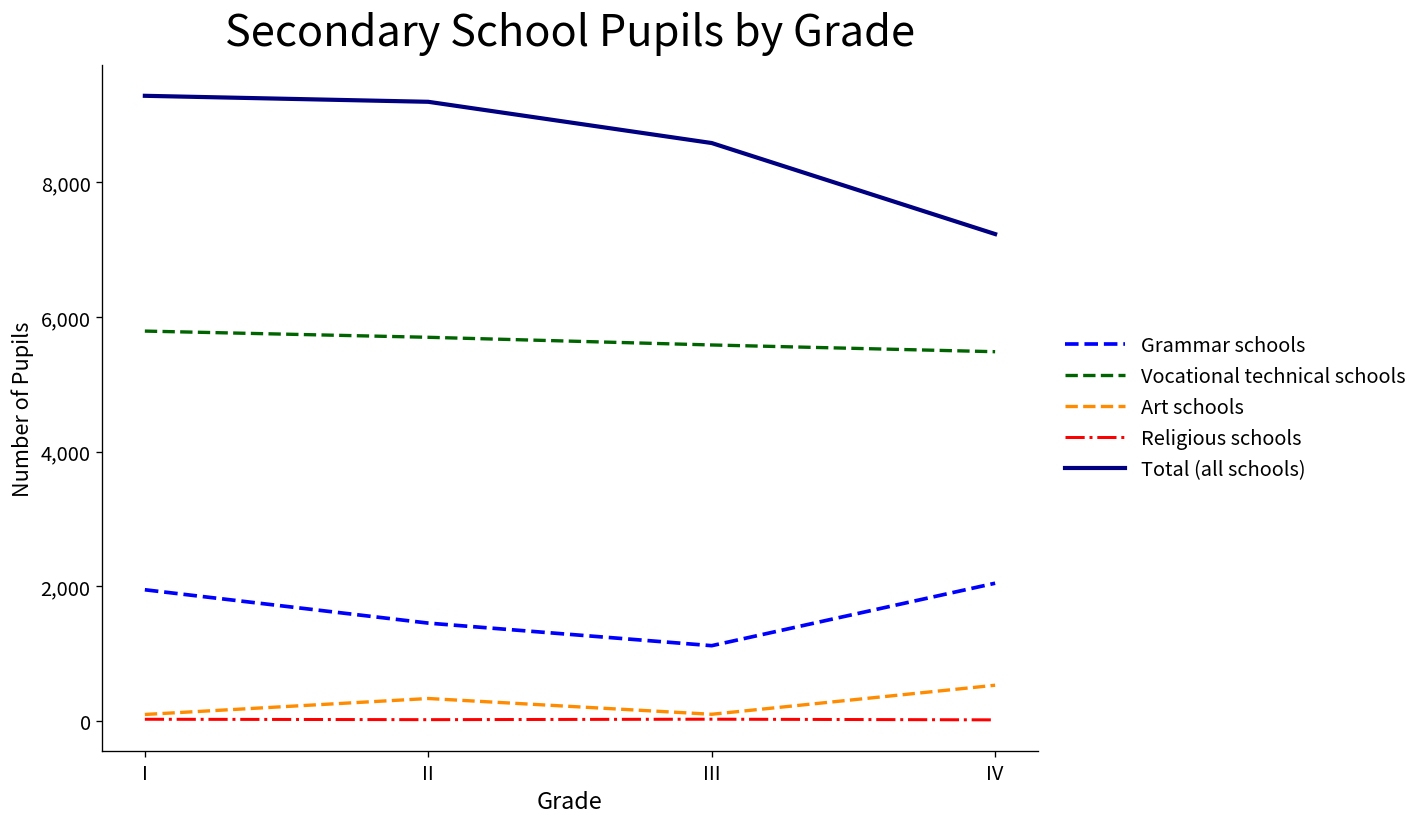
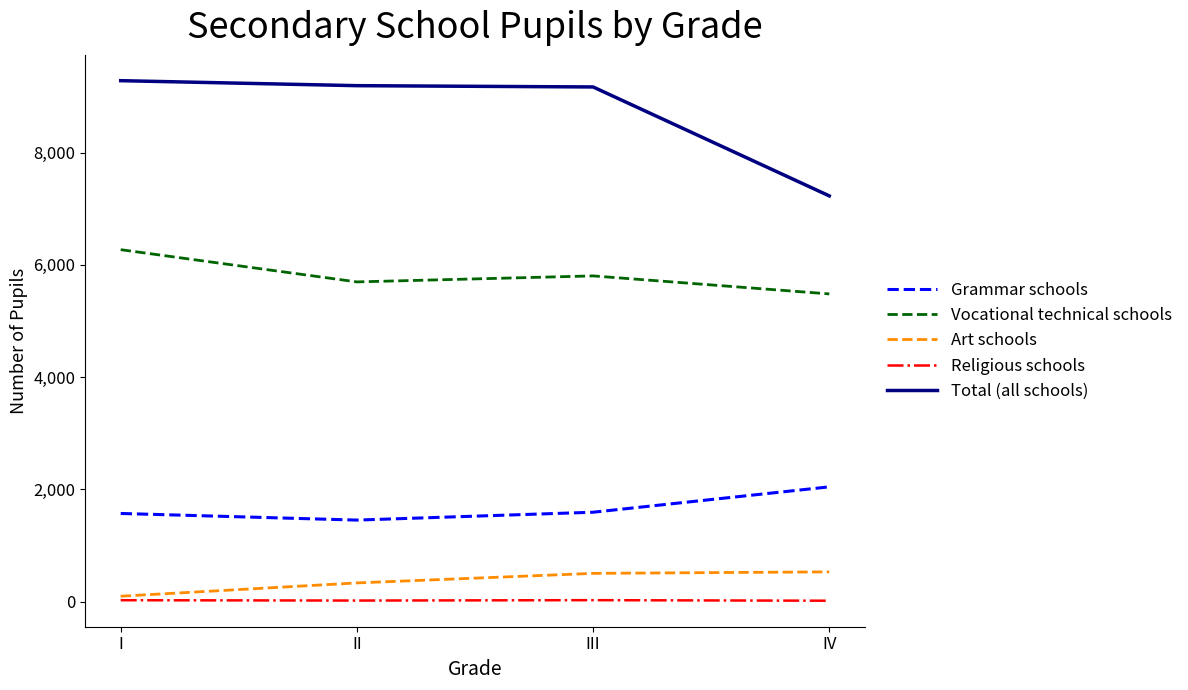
Grammar schools, I: 2,000 -> 1,600
Vocational technical schools, I: 5,800 -> 6,300
Grammar schools, III: 1,100 -> 1,600
Vocational technical schools, III: 5,600 -> 5,800
Art schools, III: 100 -> 500
Total (all schools), III: 8,600 -> 9,200
